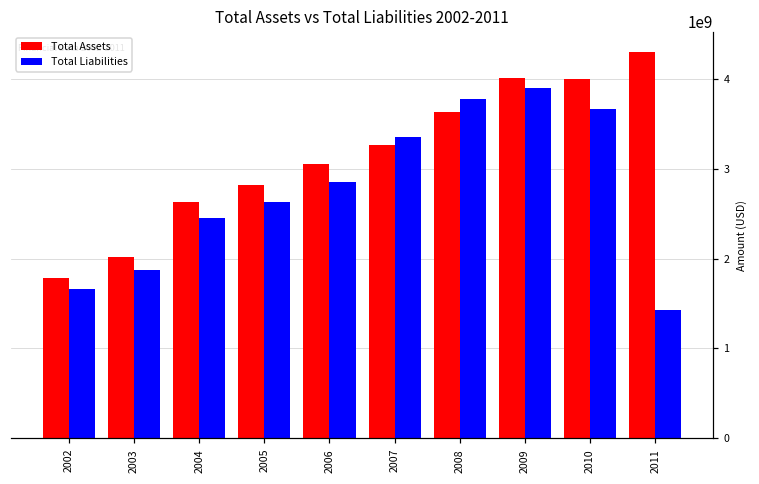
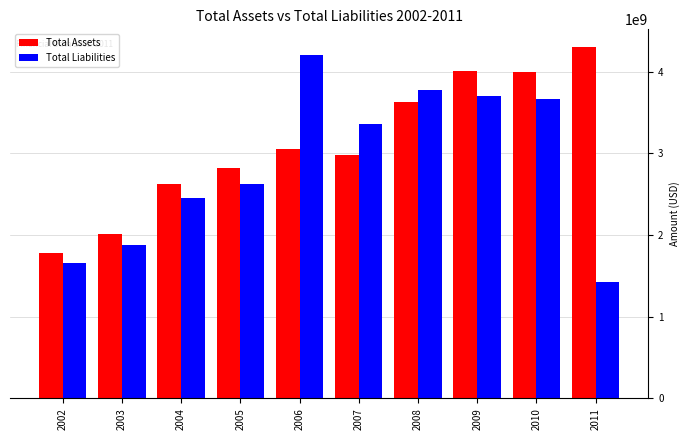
Total Liabilities, 2006: 2800000000 -> 4200000000
Total Assets, 2007: 3300000000 -> 3000000000
Total Liabilities, 2009: 3900000000 -> 3700000000
